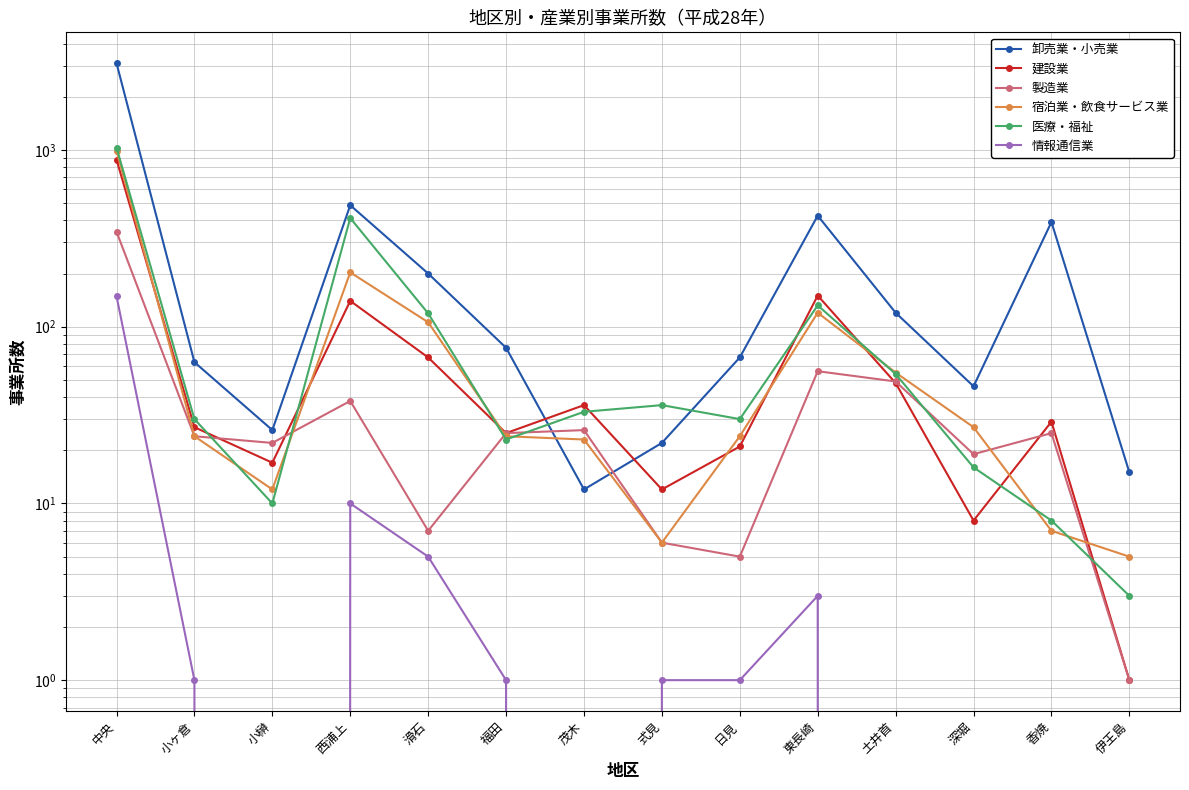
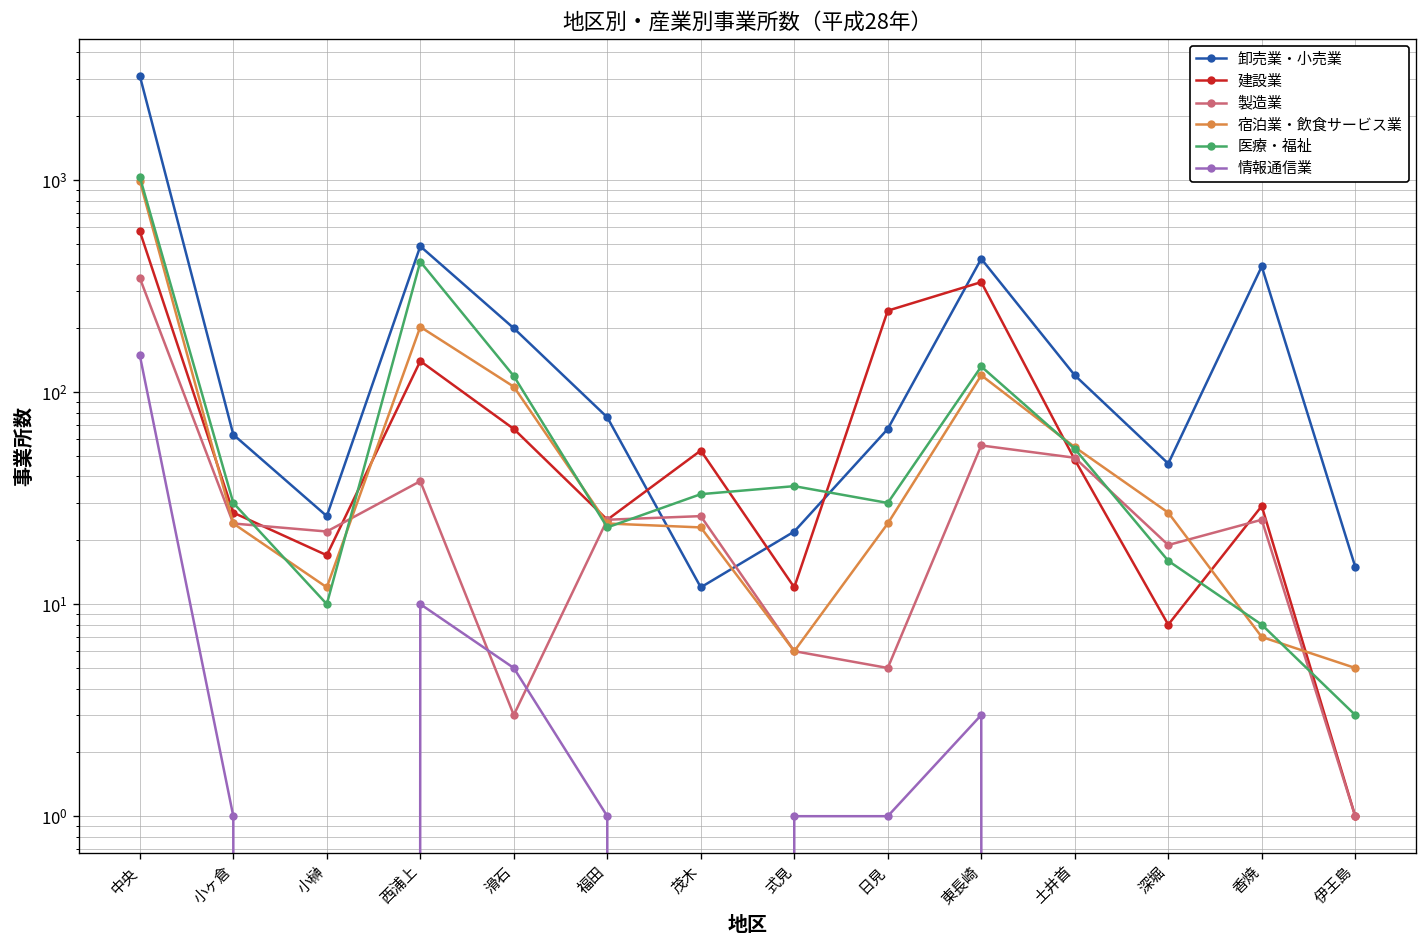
建設業, 中央: 900 -> 570
製造業, 滑石: 7 -> 3
建設業, 茂木: 36 -> 53
建設業, 日見: 21 -> 240
建設業, 東長崎: 150 -> 330
